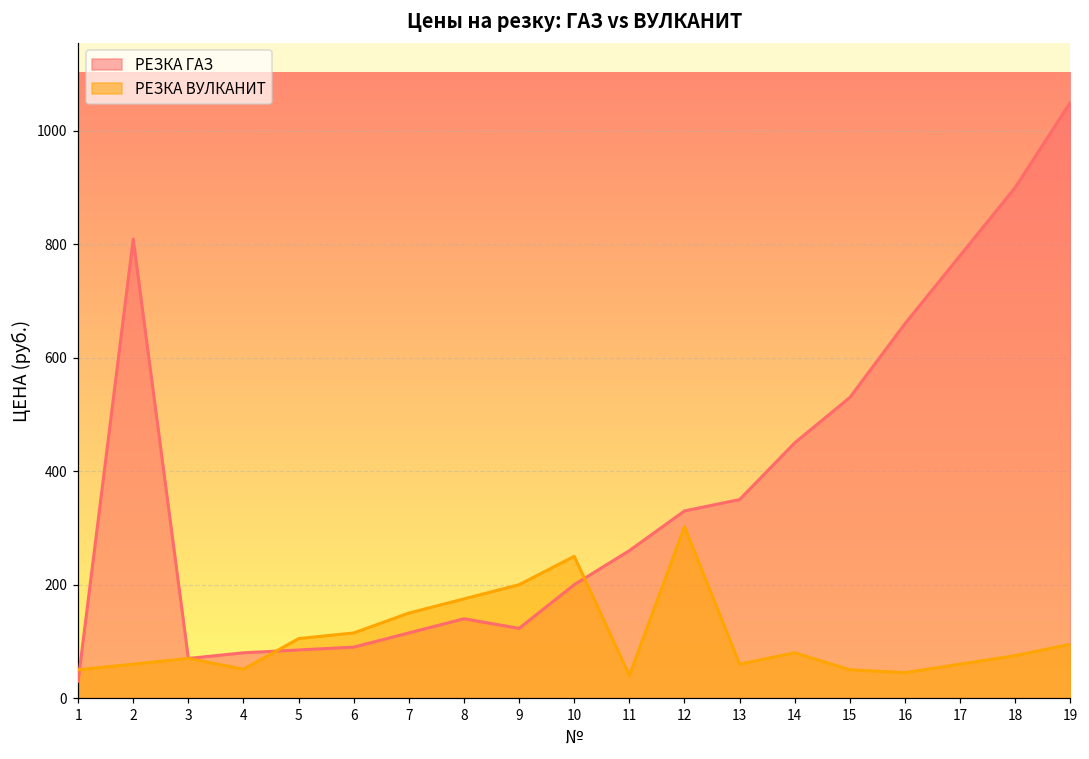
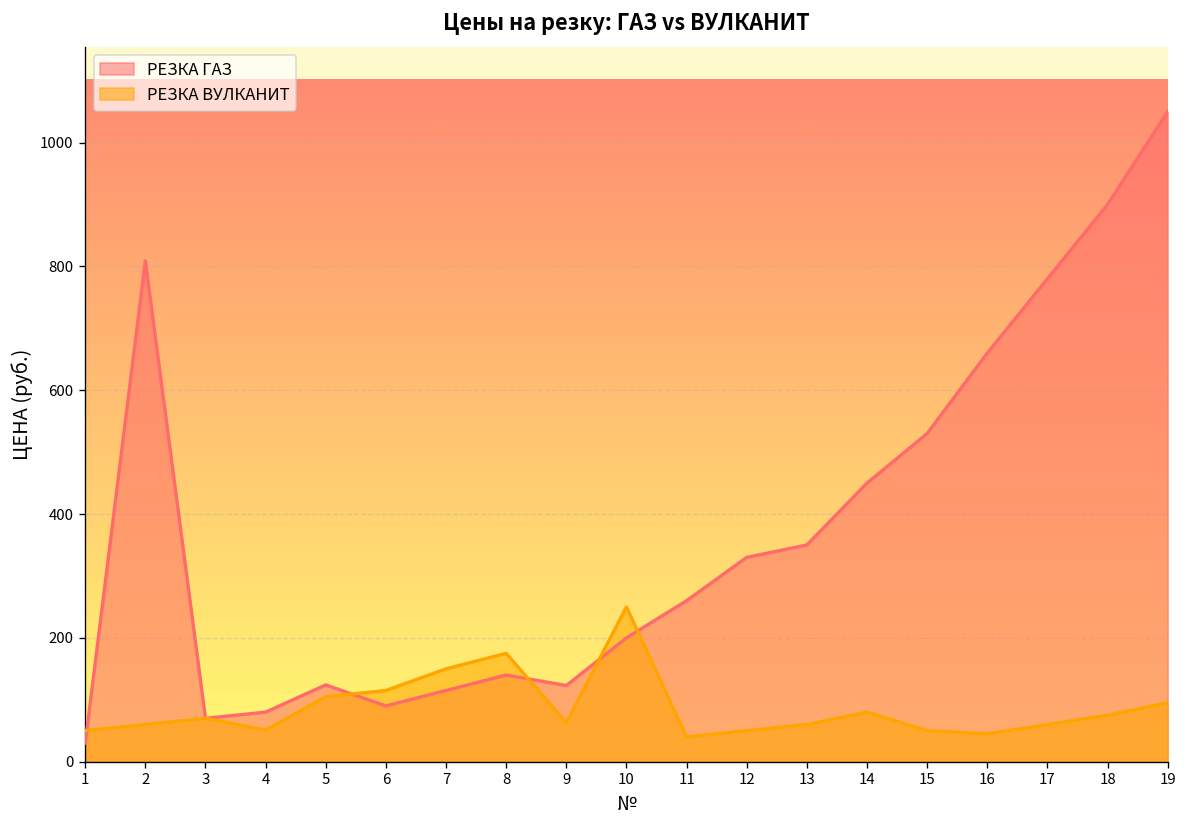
РЕЗКА ГАЗ, 5: 90 -> 120
РЕЗКА ВУЛКАНИТ, 9: 200 -> 60
РЕЗКА ВУЛКАНИТ, 12: 300 -> 50
